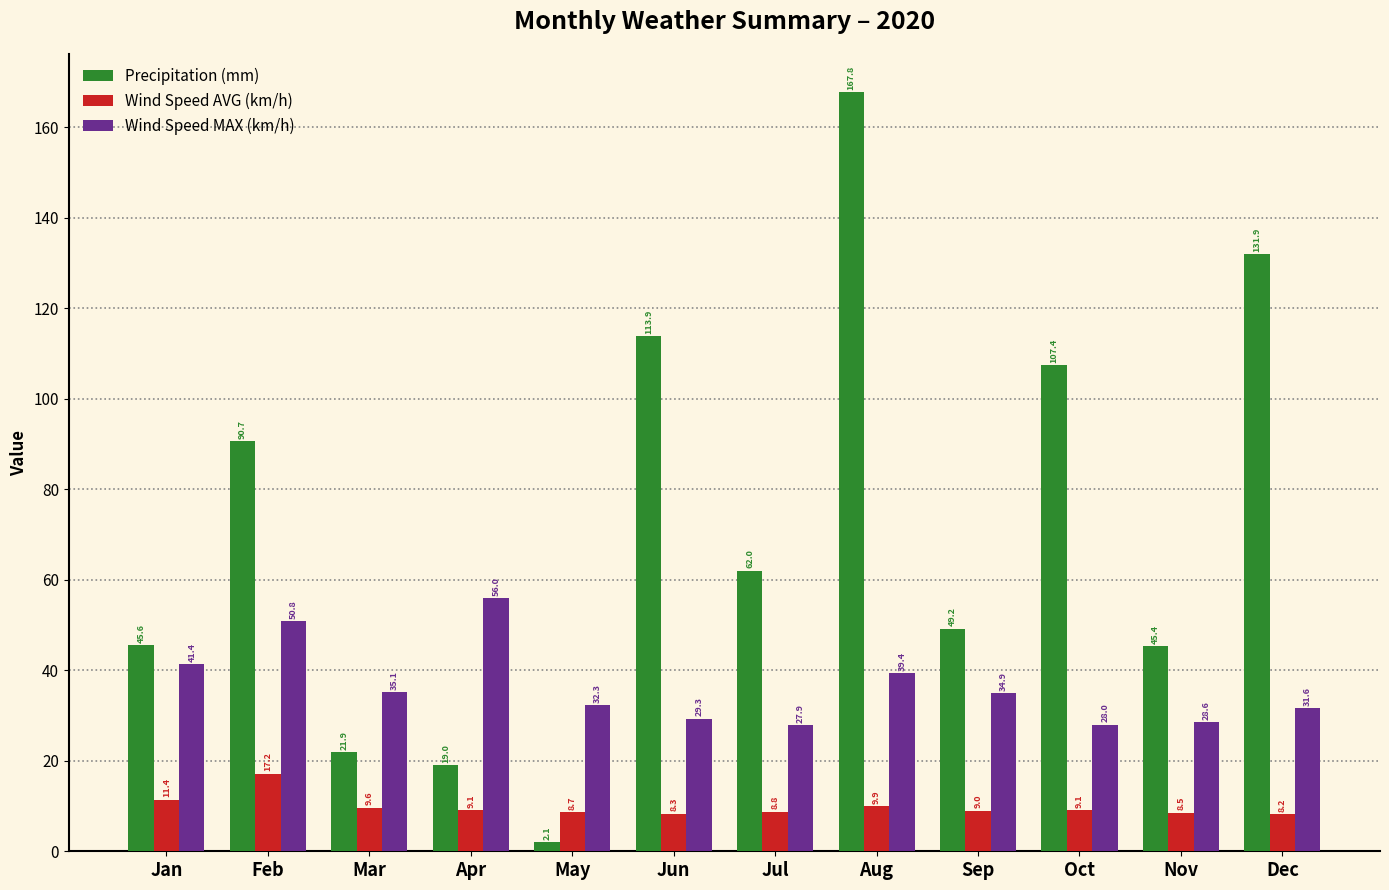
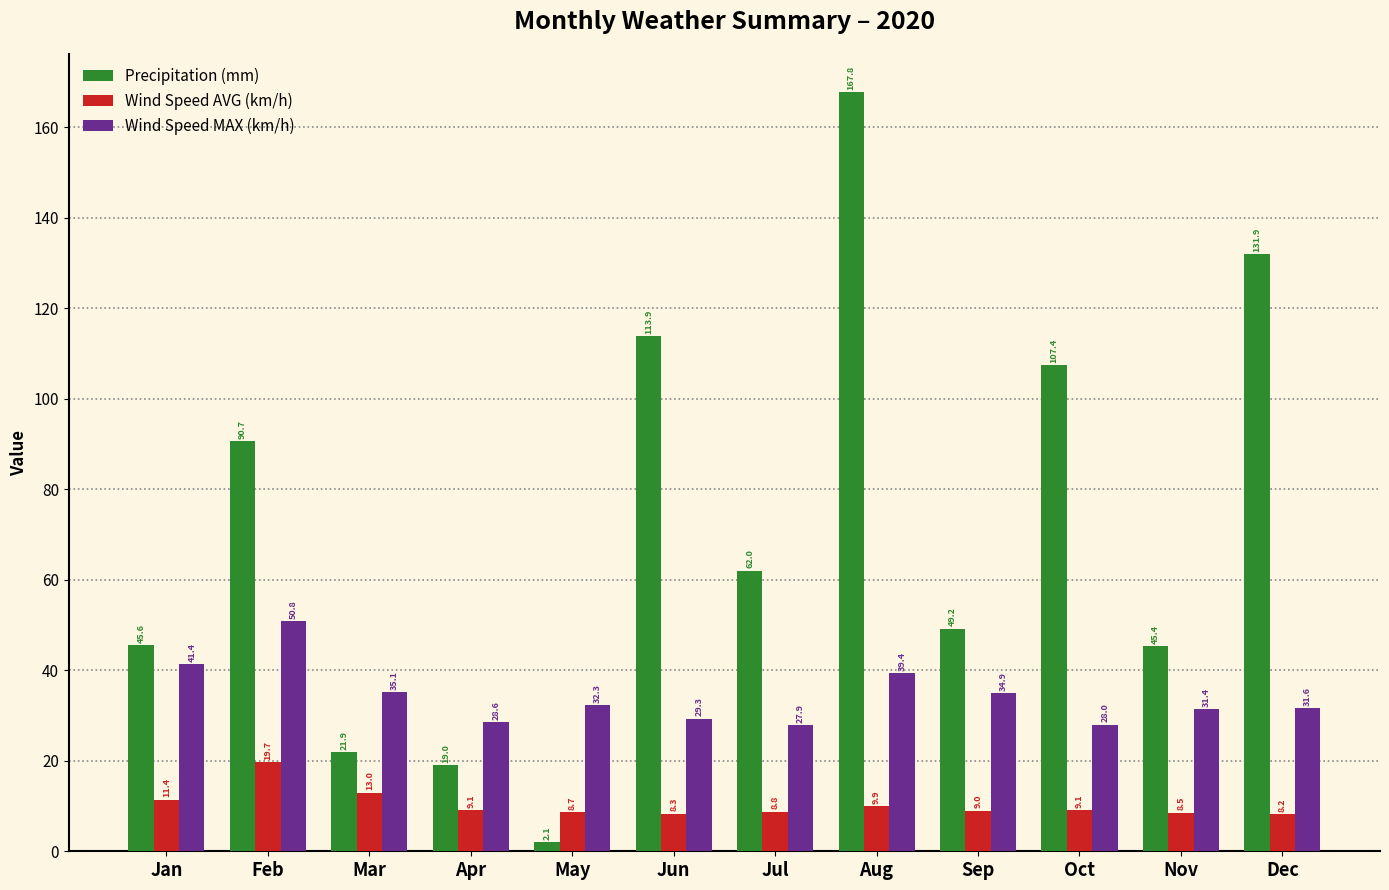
Wind Speed AVG (km/h), Feb: 17.2 -> 19.7
Wind Speed AVG (km/h), Mar: 9.6 -> 13.0
Wind Speed MAX (km/h), Apr: 56.0 -> 28.6
Wind Speed MAX (km/h), Nov: 28.6 -> 31.4
